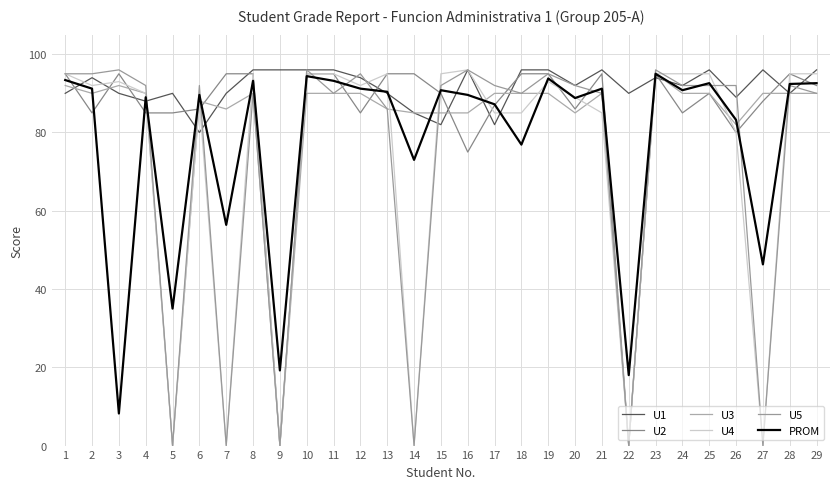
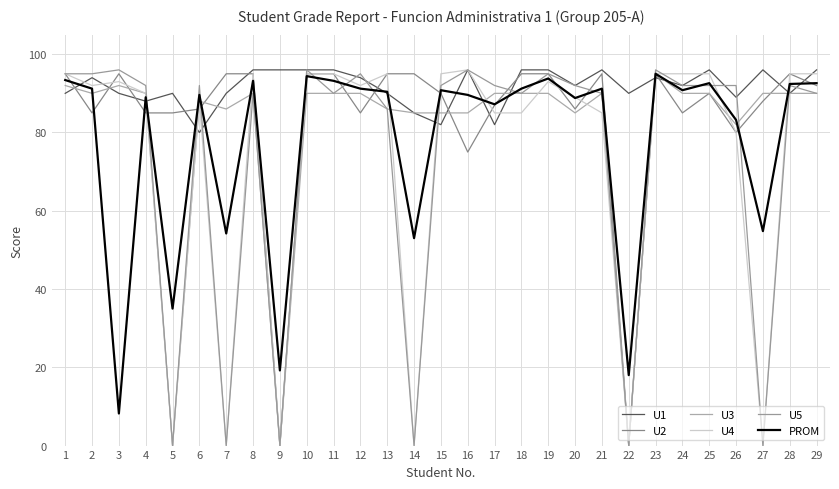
PROM, 7: 56 -> 54
PROM, 14: 73 -> 53
PROM, 18: 77 -> 91
PROM, 27: 46 -> 55
